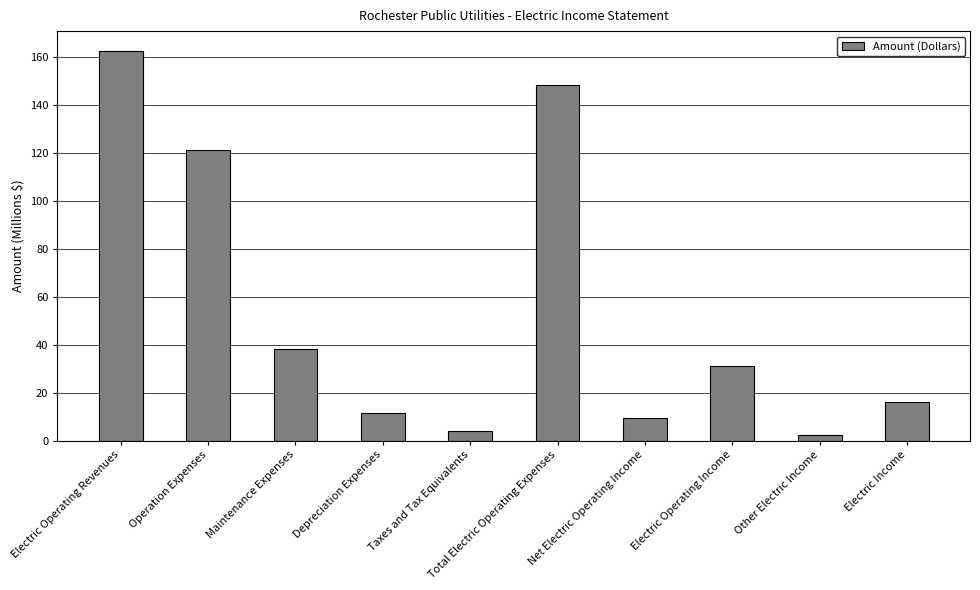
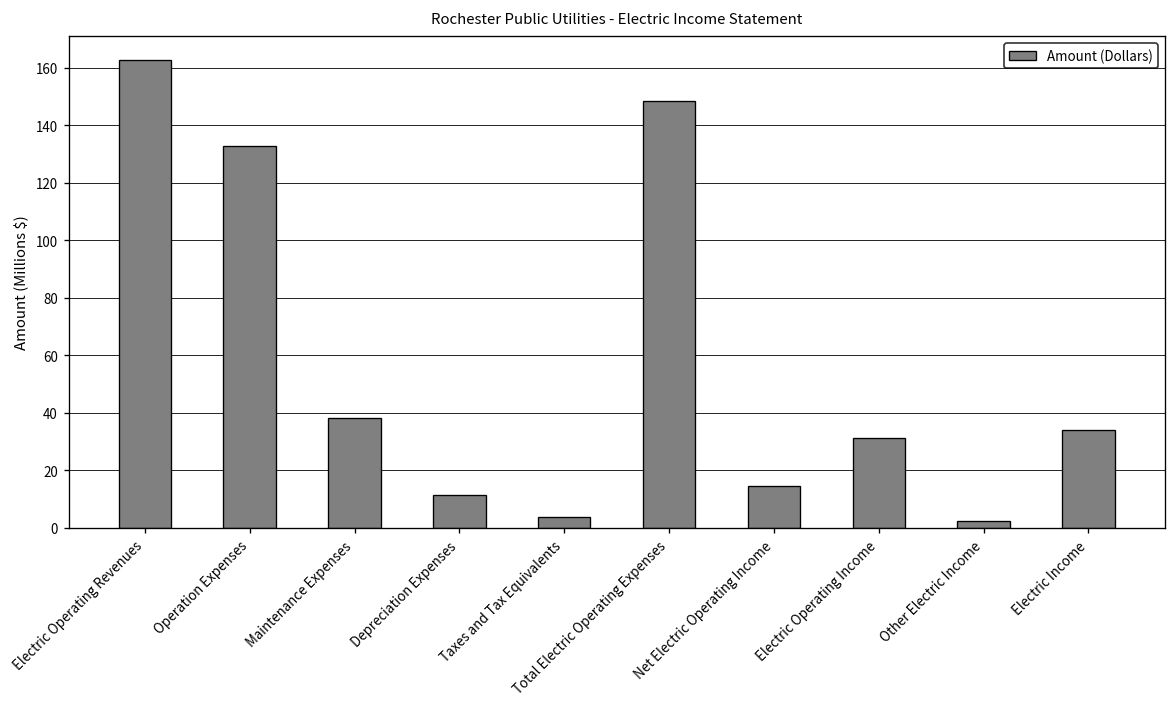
Operation Expenses: 122 -> 133
Net Electric Operating Income: 9 -> 14
Electric Income: 16 -> 34
